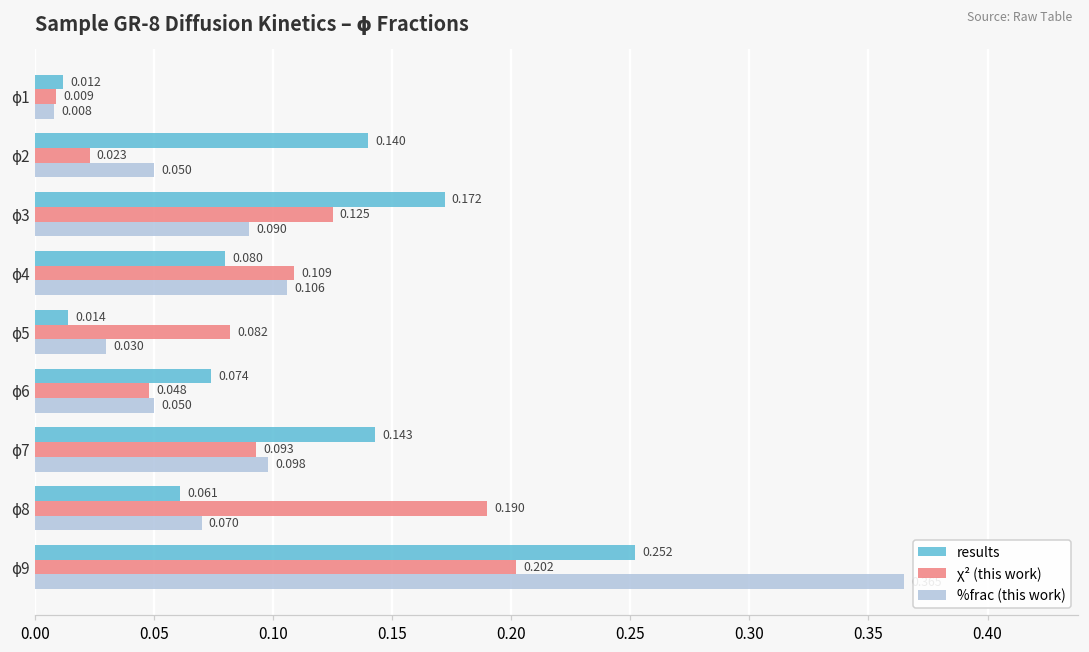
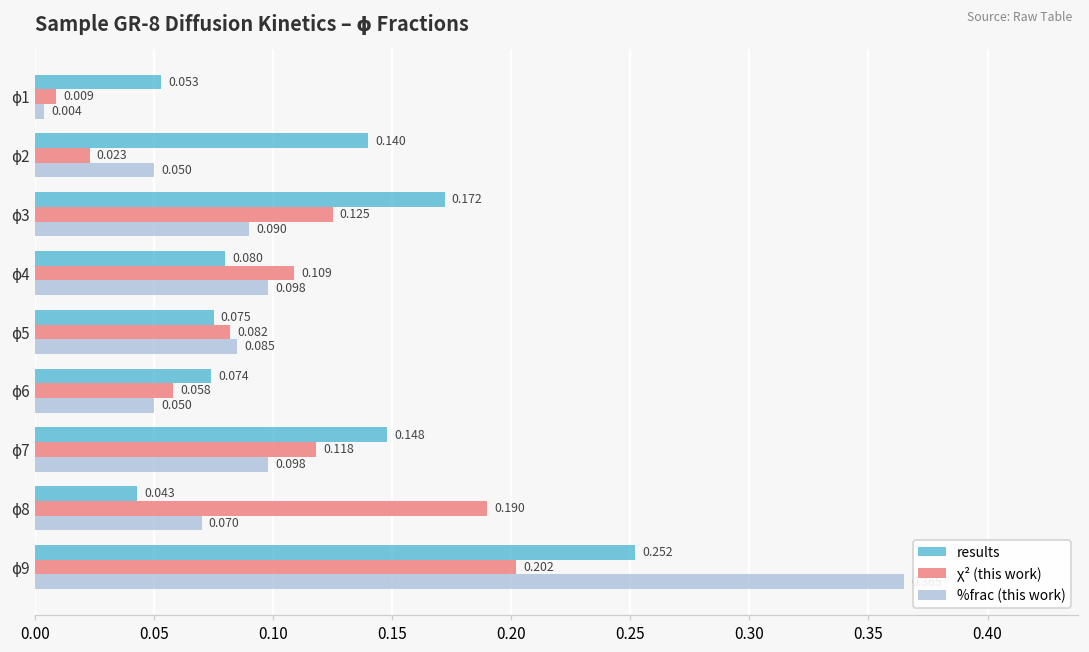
results, ϕ1: 0.012 -> 0.053
%frac (this work), ϕ1: 0.008 -> 0.004
%frac (this work), ϕ4: 0.106 -> 0.098
results, ϕ5: 0.014 -> 0.075
%frac (this work), ϕ5: 0.030 -> 0.085
χ² (this work), ϕ6: 0.048 -> 0.058
results, ϕ7: 0.143 -> 0.148
χ² (this work), ϕ7: 0.093 -> 0.118
results, ϕ8: 0.061 -> 0.043
